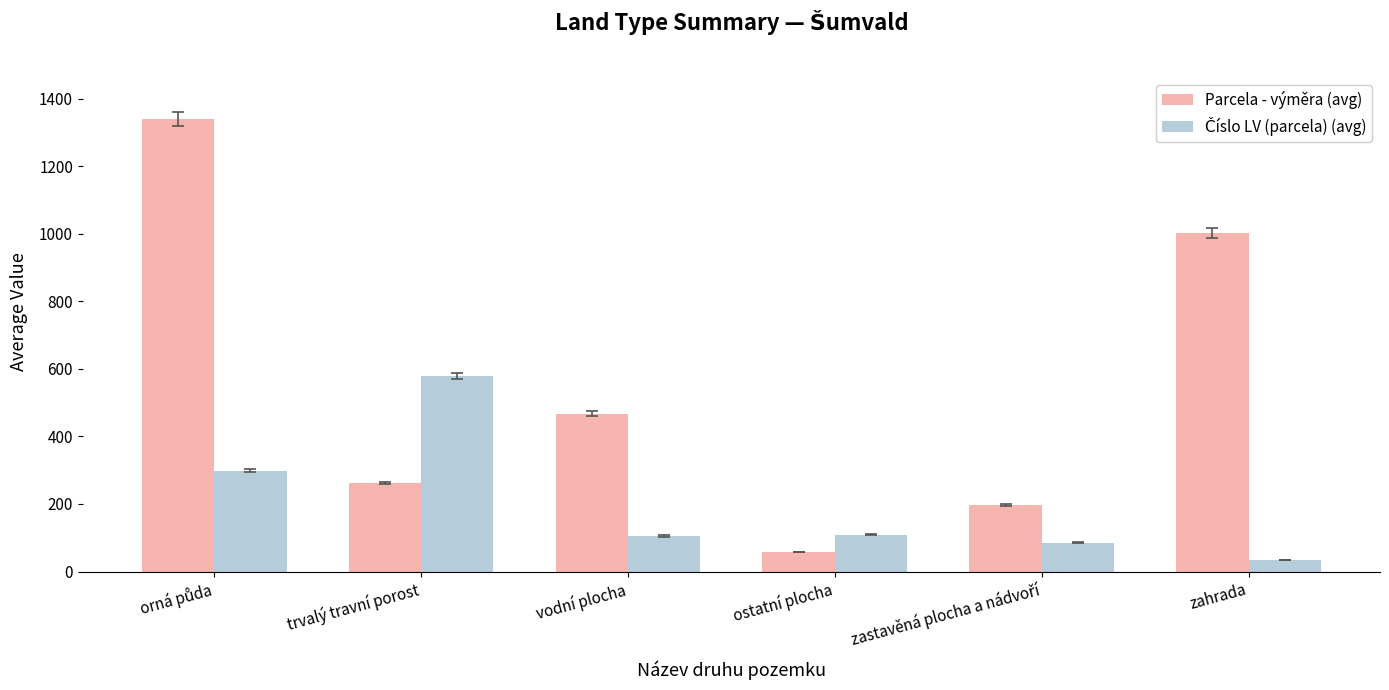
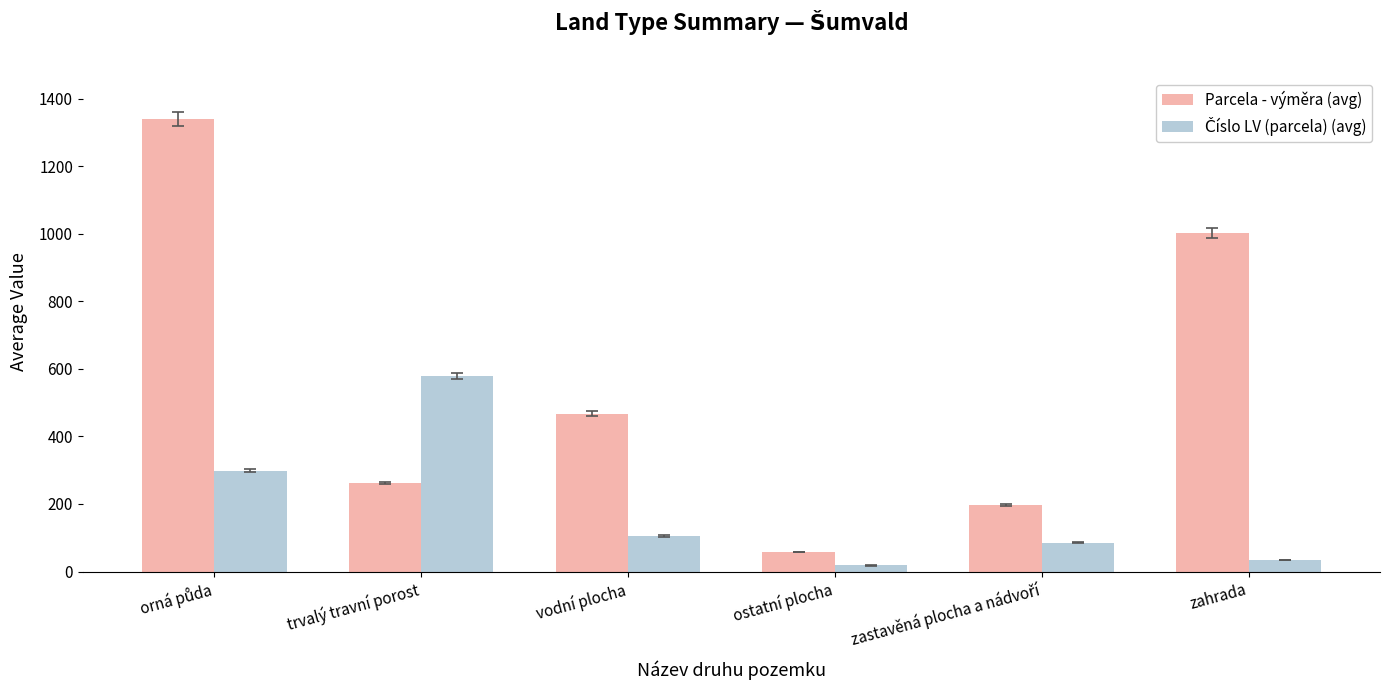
Číslo LV (parcela) (avg), ostatní plocha: 110 -> 20
